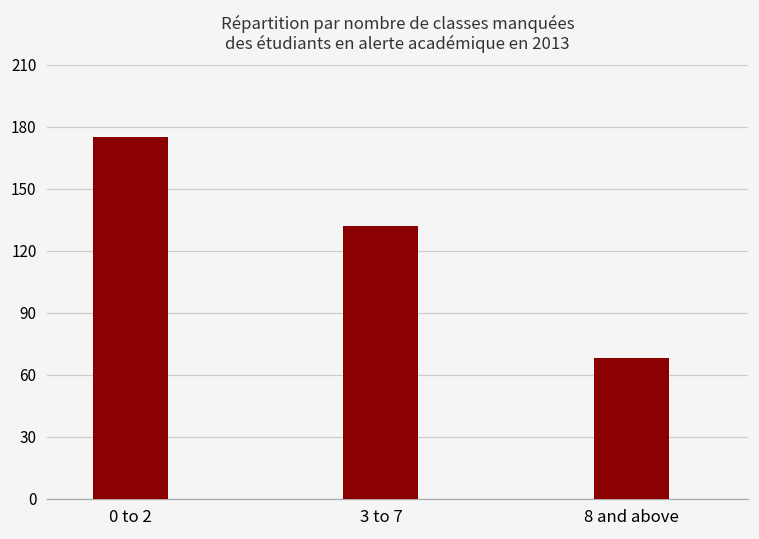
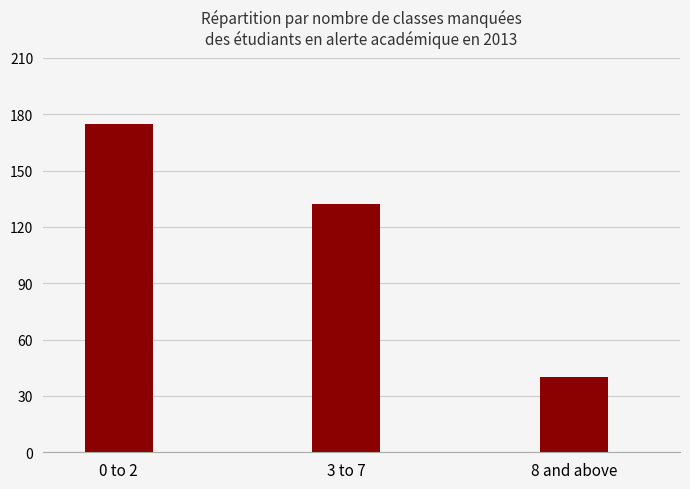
8 and above: 68 -> 40
